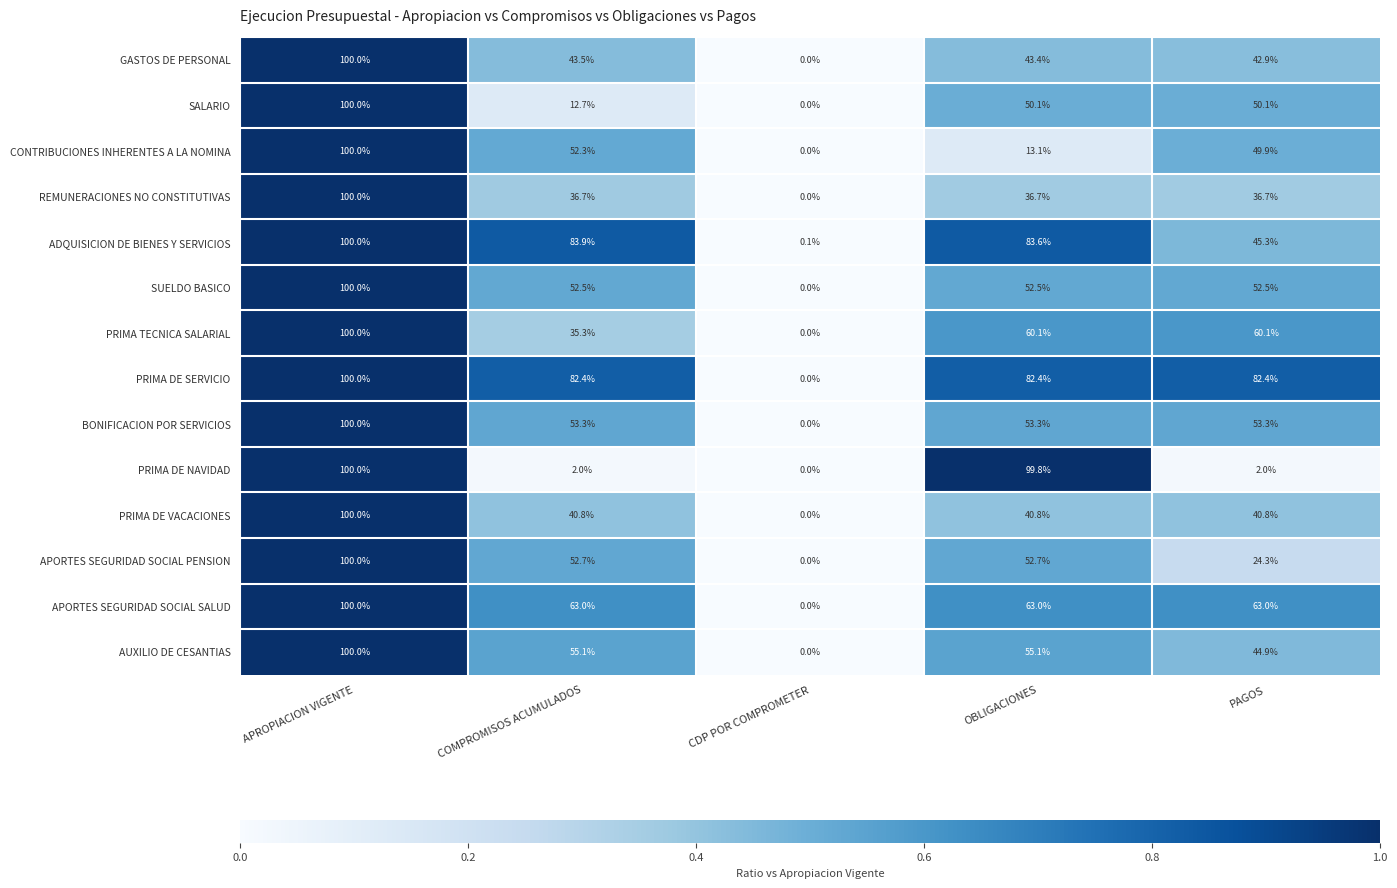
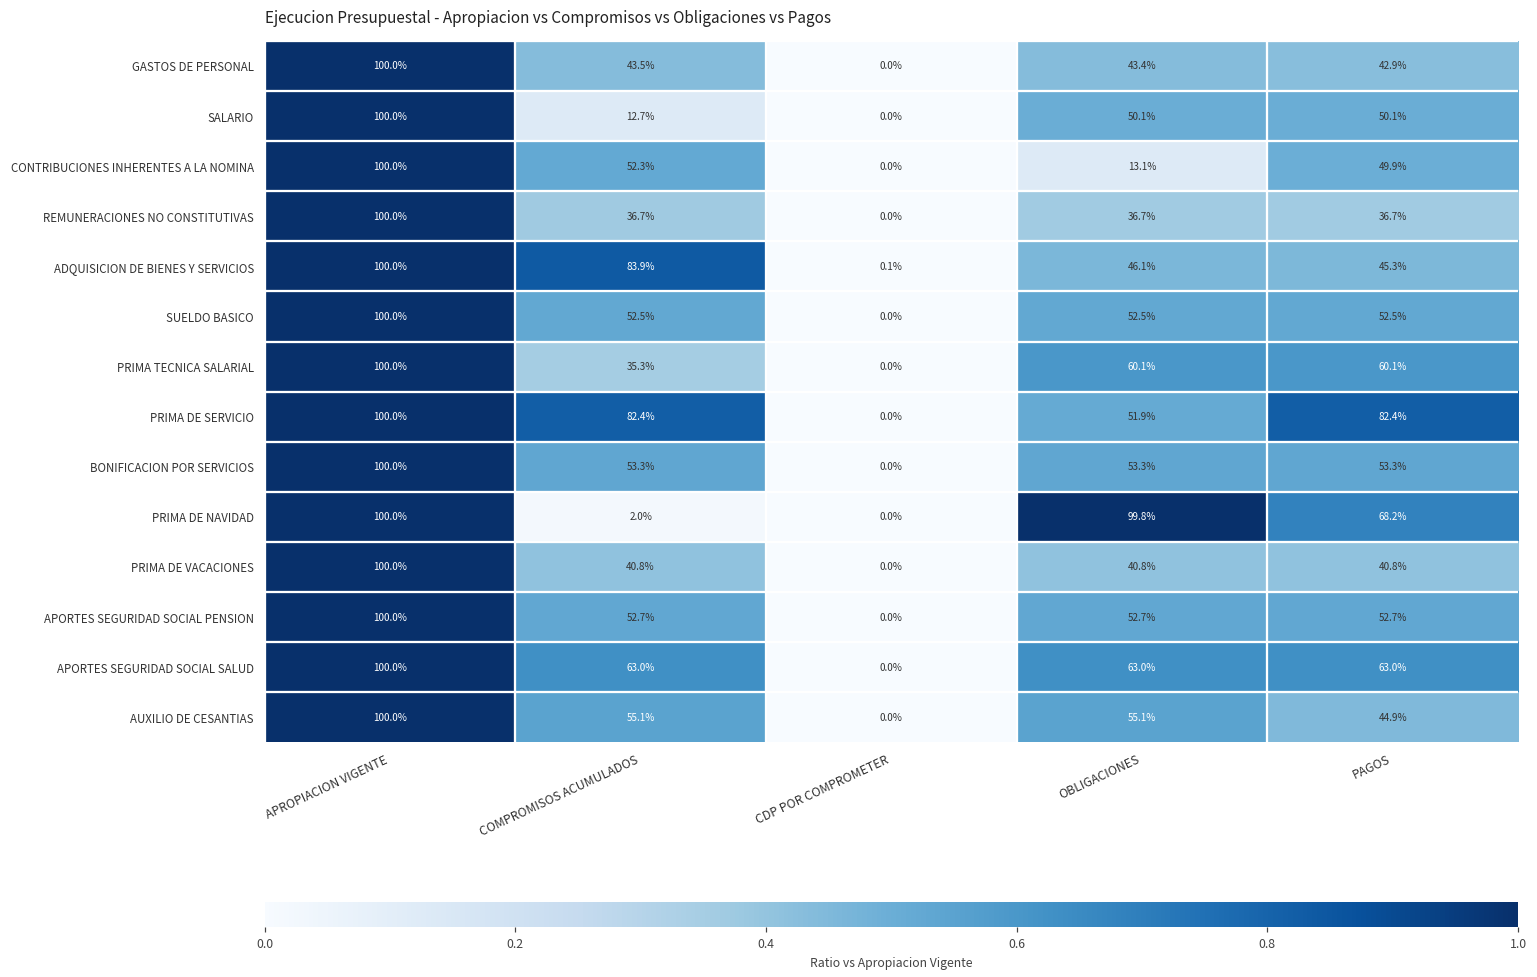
ADQUISICION DE BIENES Y SERVICIOS, OBLIGACIONES: 83.6% -> 46.1%
PRIMA DE SERVICIO, OBLIGACIONES: 82.4% -> 51.9%
PRIMA DE NAVIDAD, PAGOS: 2.0% -> 68.2%
APORTES SEGURIDAD SOCIAL PENSION, PAGOS: 24.3% -> 52.7%
